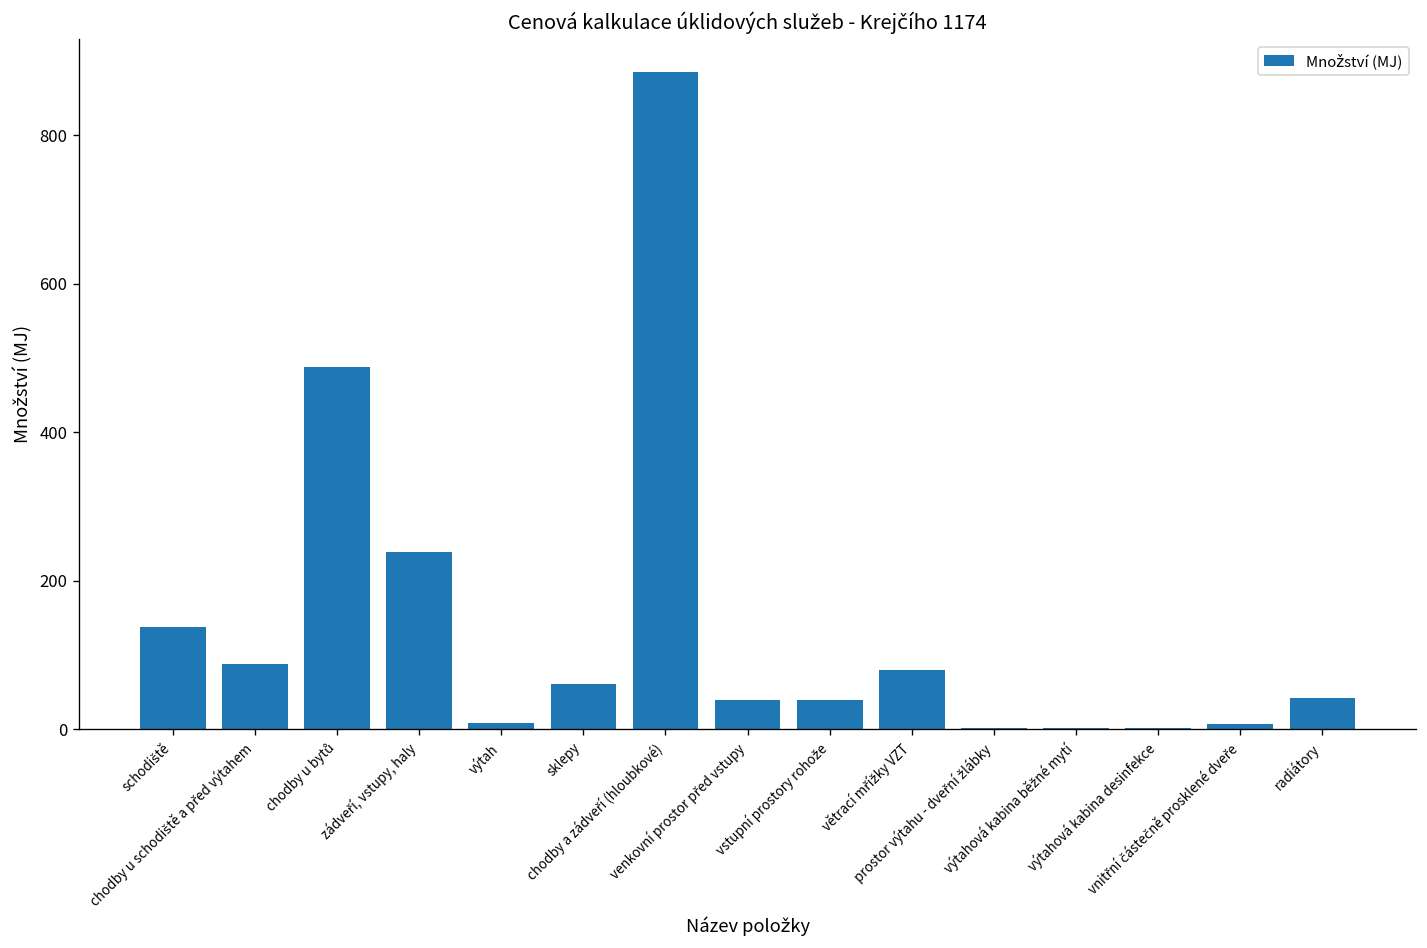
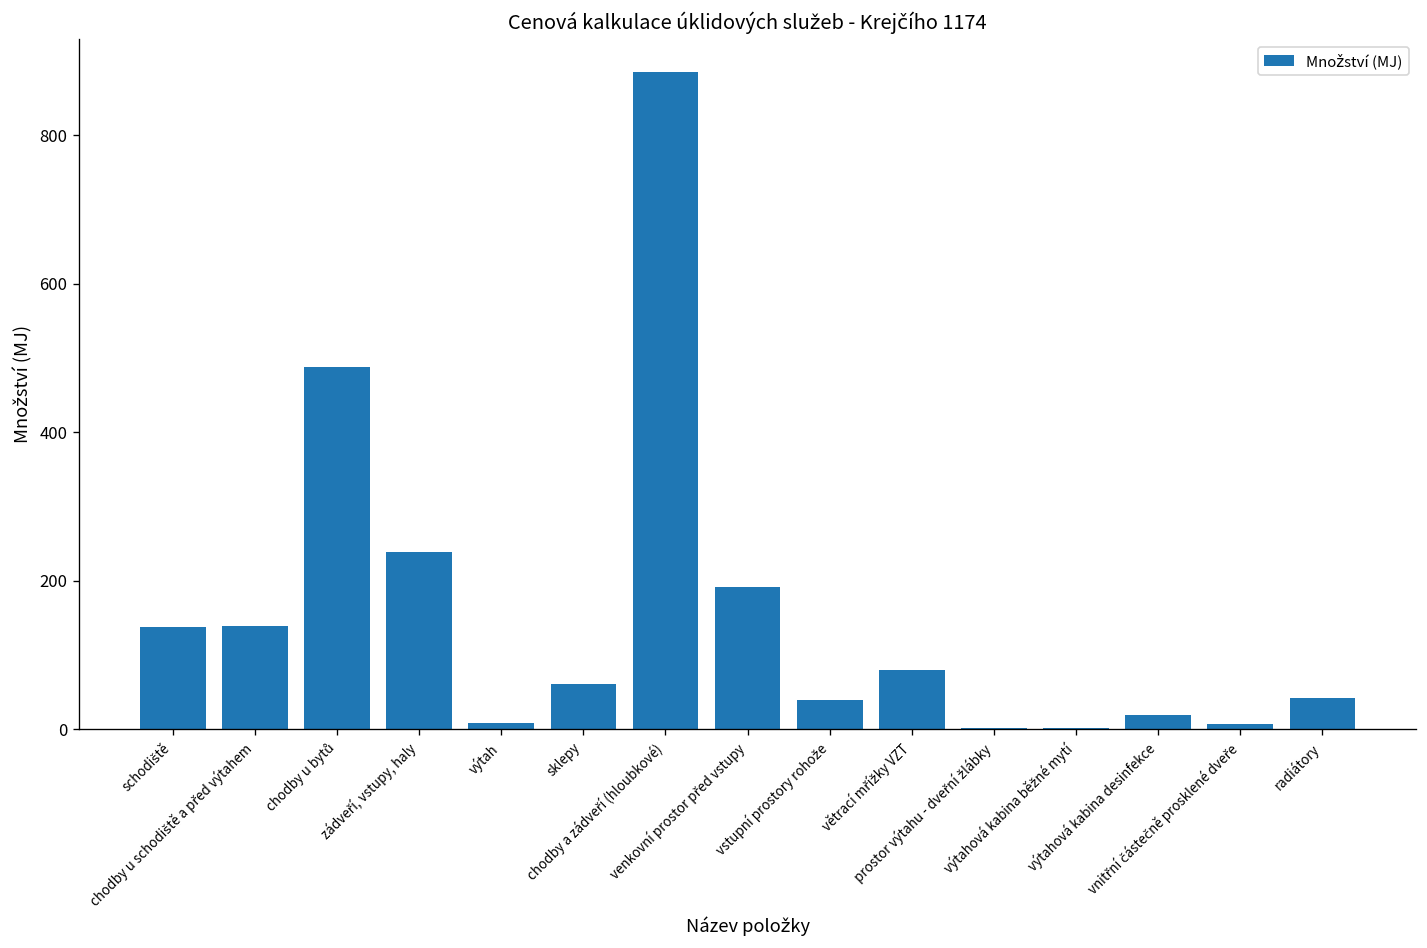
chodby u schodiště a před výtahem: 90 -> 140
venkovní prostor před vstupy: 40 -> 190
výtahová kabina desinfekce: 0 -> 20
